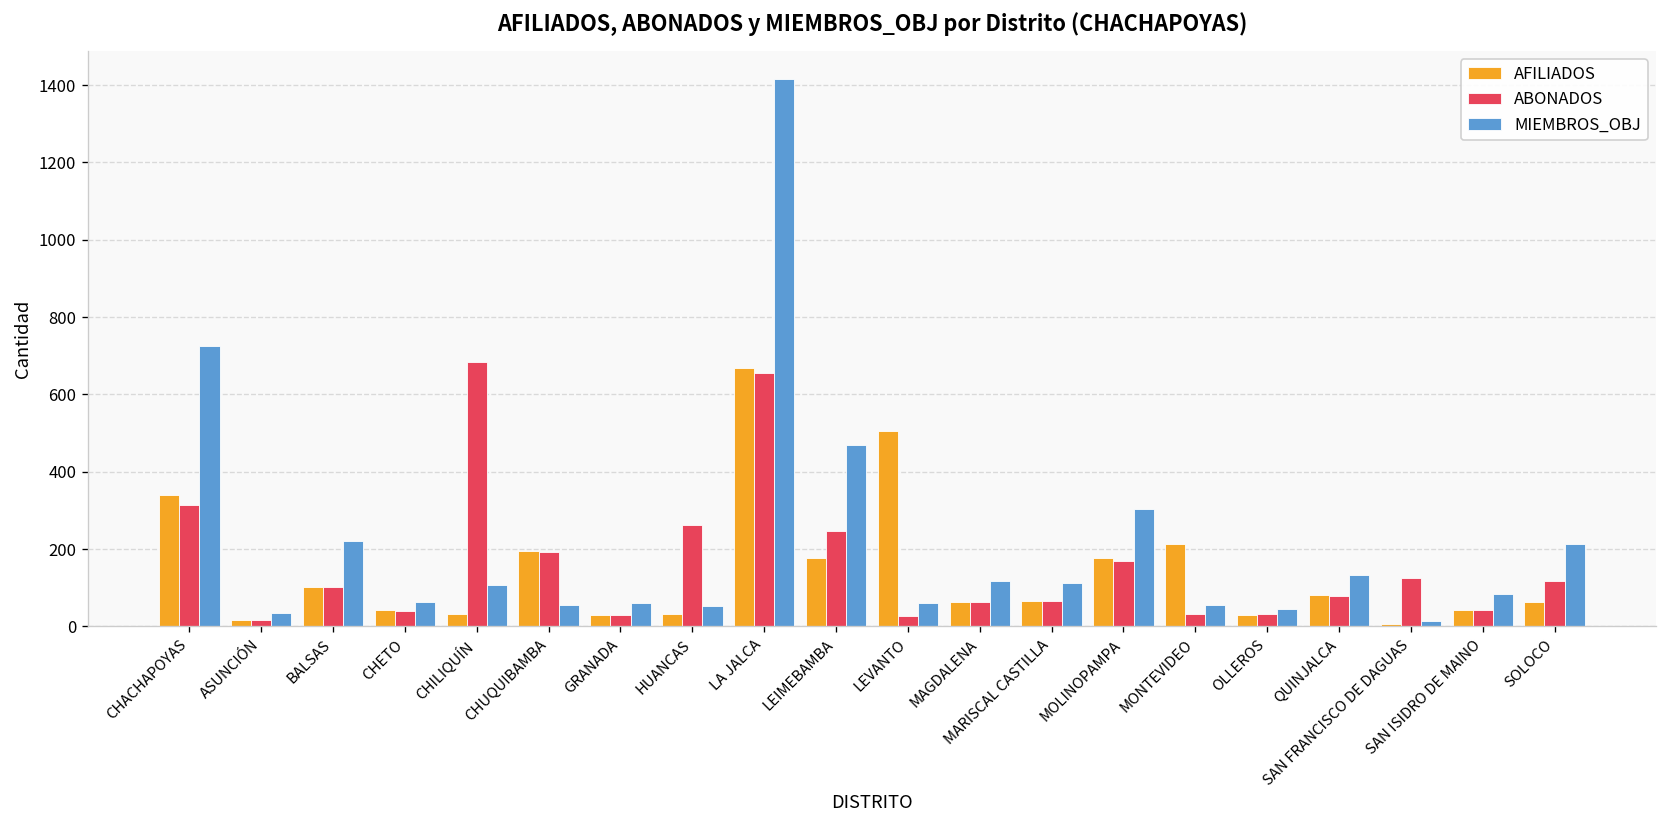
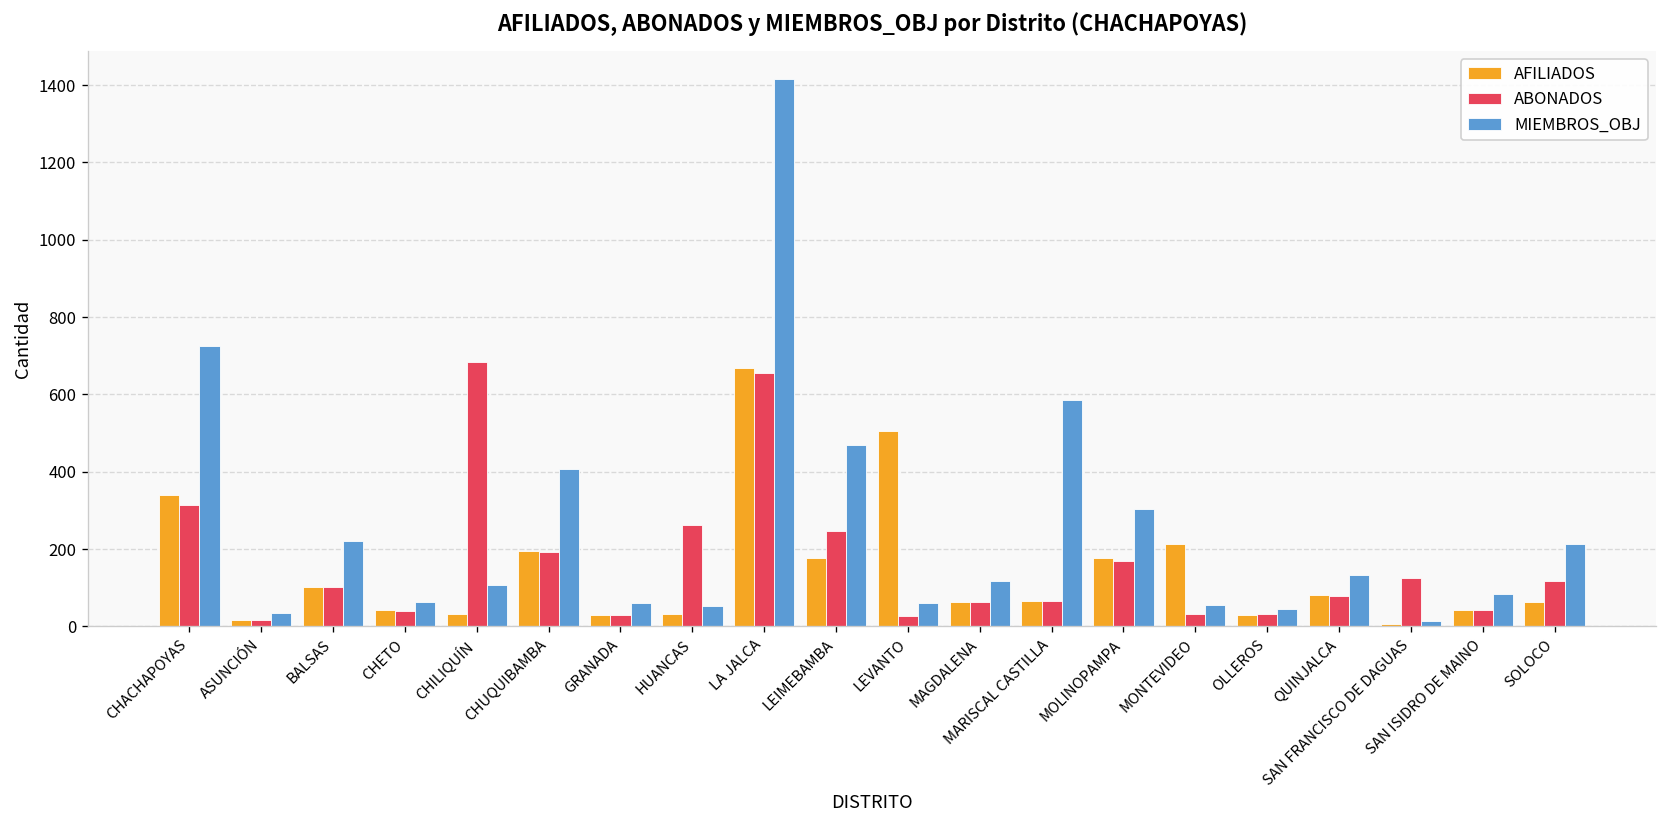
MIEMBROS_OBJ, CHUQUIBAMBA: 60 -> 410
MIEMBROS_OBJ, MARISCAL CASTILLA: 110 -> 590
